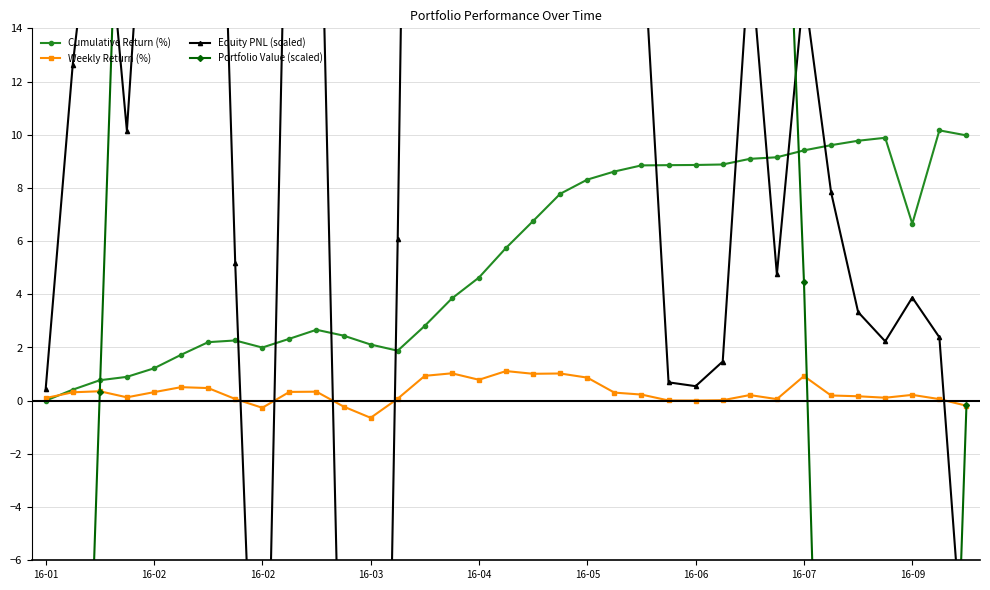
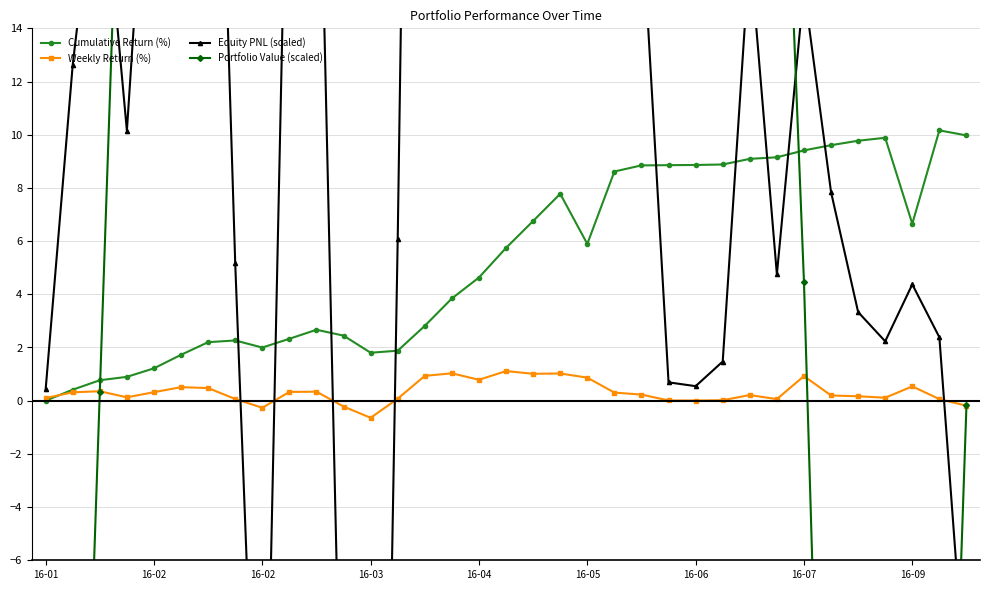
Cumulative Return (%), 16-03: 2.1 -> 1.8
Cumulative Return (%), 16-05: 8.3 -> 5.9
Weekly Return (%), 16-09: 0.2 -> 0.5
Equity PNL (scaled), 16-09: 3.9 -> 4.4
